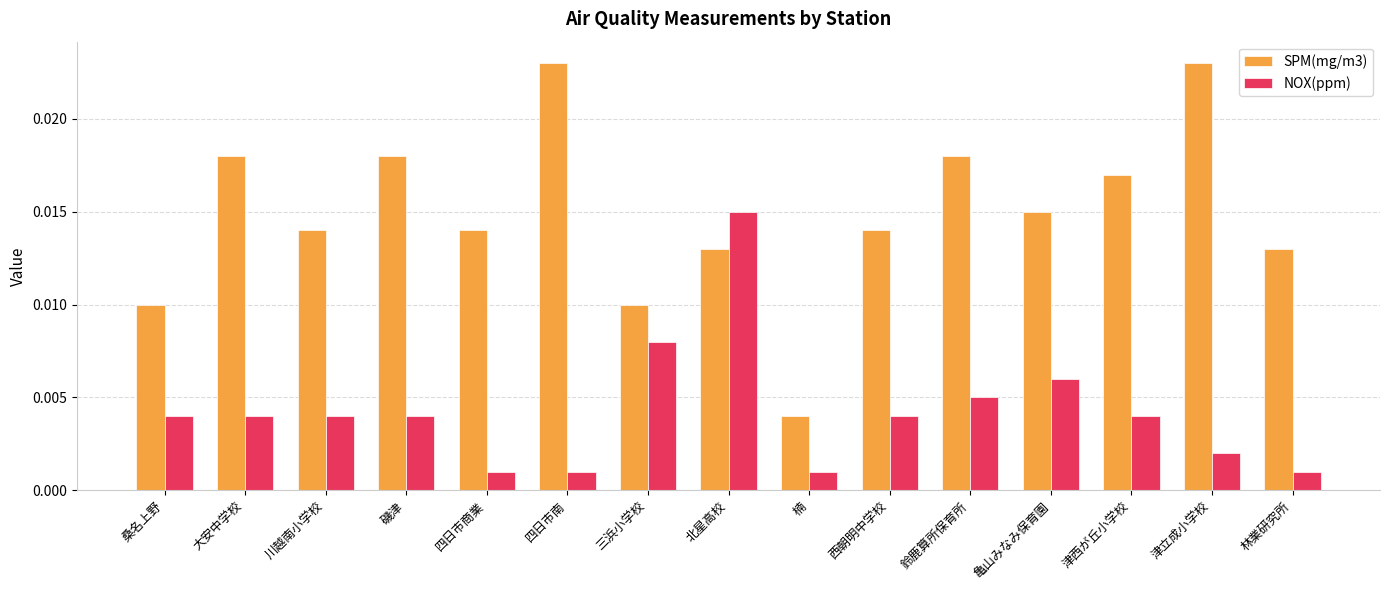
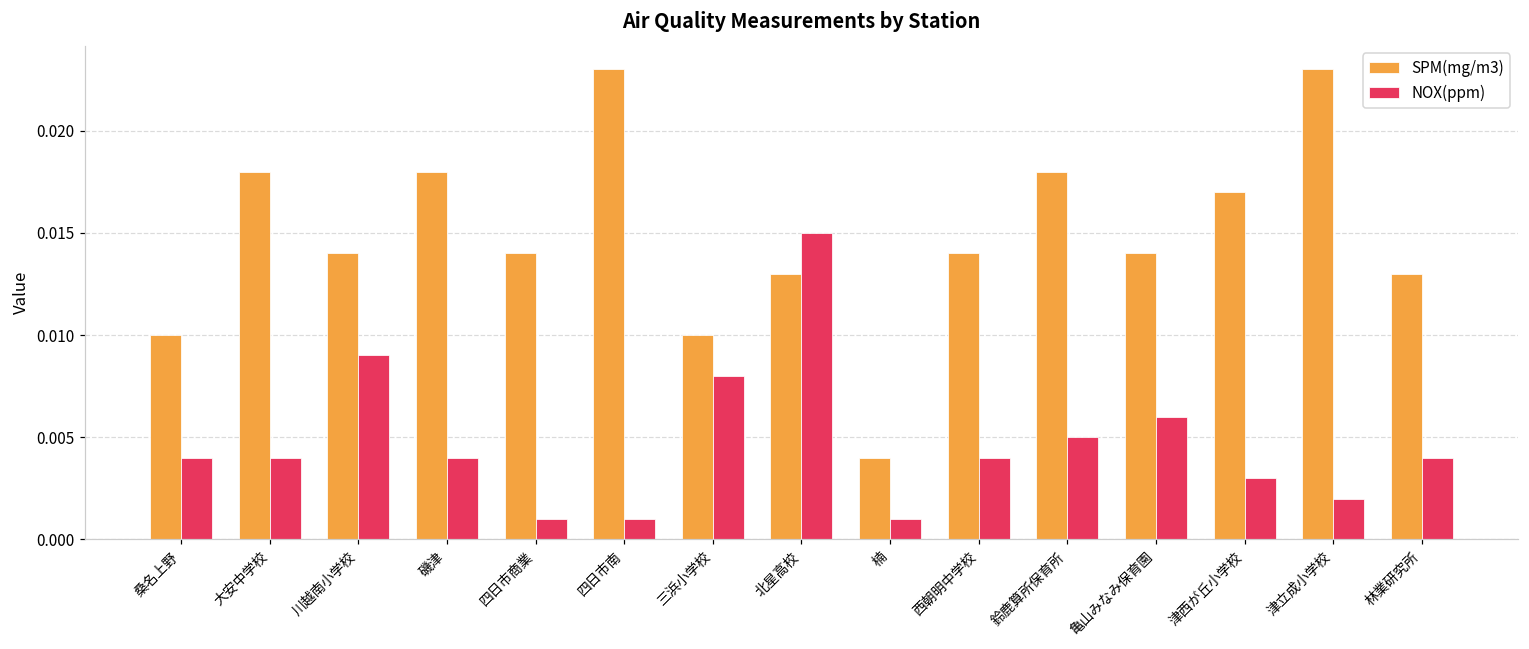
NOX(ppm), 川越南小学校: 0.004 -> 0.009
SPM(mg/m3), 亀山みなみ保育園: 0.015 -> 0.014
NOX(ppm), 津西が丘小学校: 0.004 -> 0.003
NOX(ppm), 林業研究所: 0.001 -> 0.004
